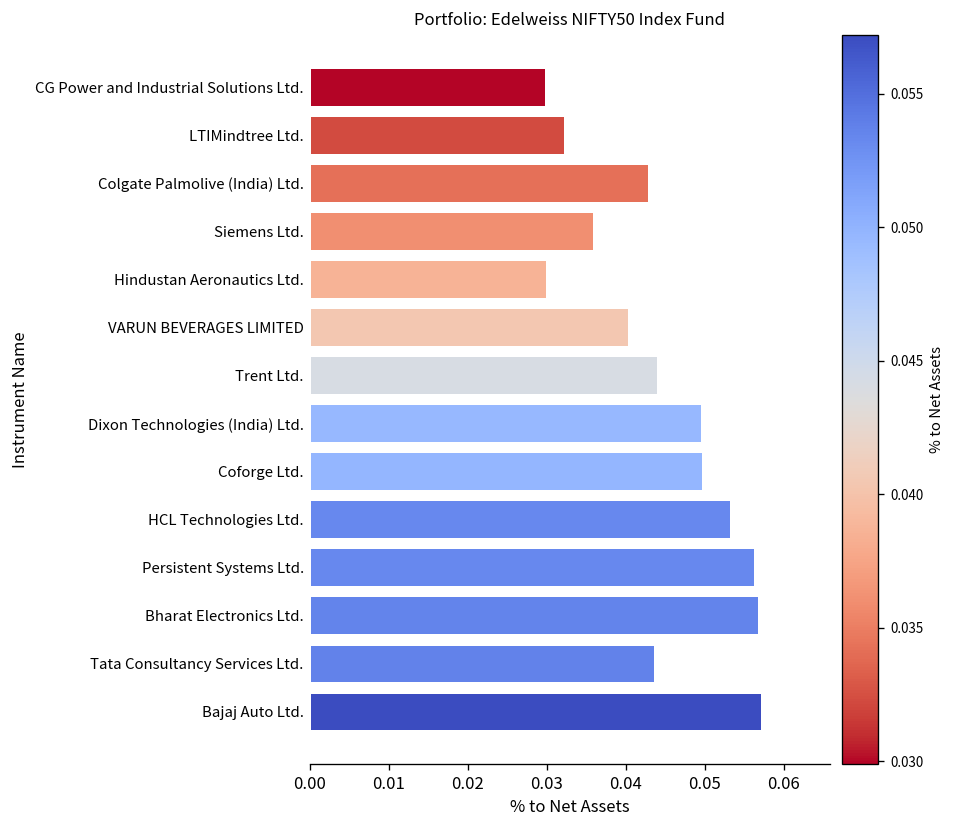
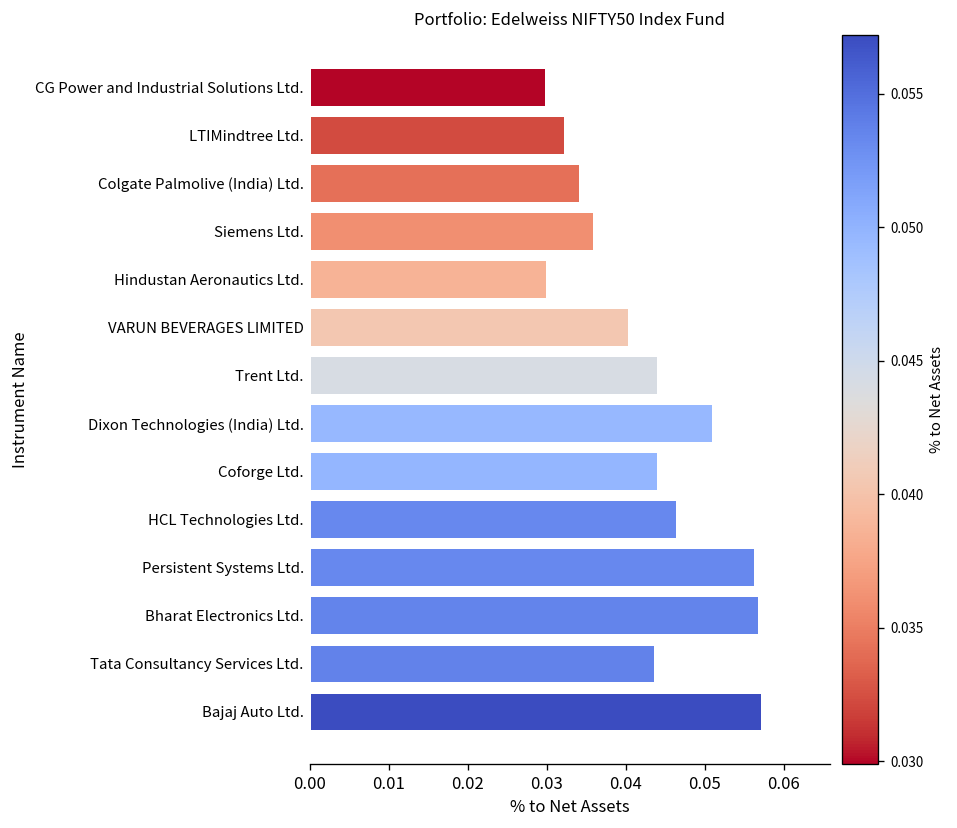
Colgate Palmolive (India) Ltd.: 0.043 -> 0.034
Dixon Technologies (India) Ltd.: 0.050 -> 0.051
Coforge Ltd.: 0.050 -> 0.044
HCL Technologies Ltd.: 0.053 -> 0.047
